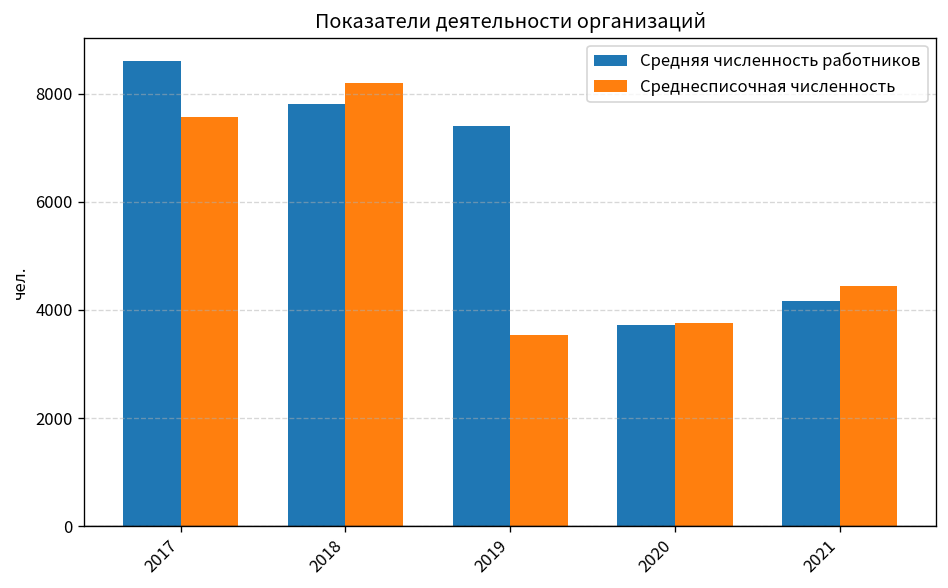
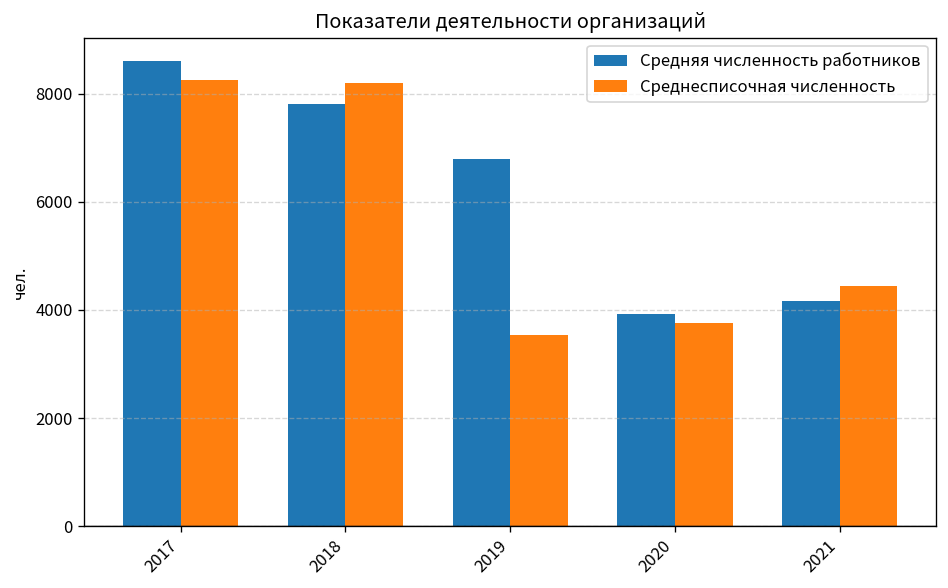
Среднесписочная численность, 2017: 7600 -> 8200
Средняя численность работников, 2019: 7400 -> 6800
Средняя численность работников, 2020: 3700 -> 3900
